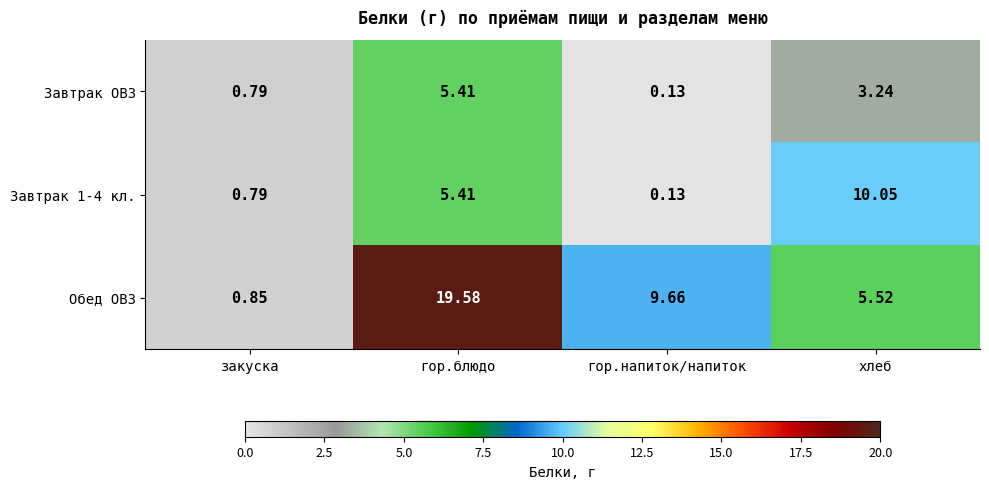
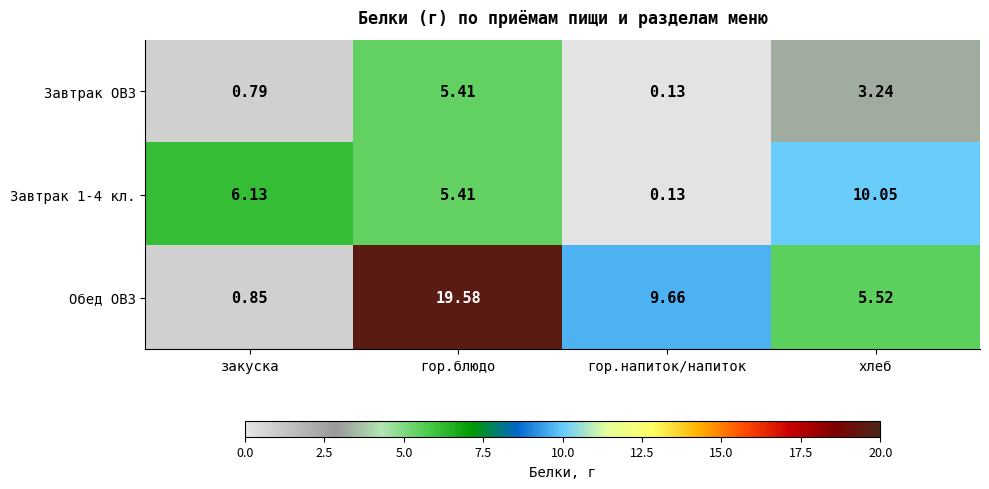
Завтрак 1-4 кл., закуска: 0.79 -> 6.13
